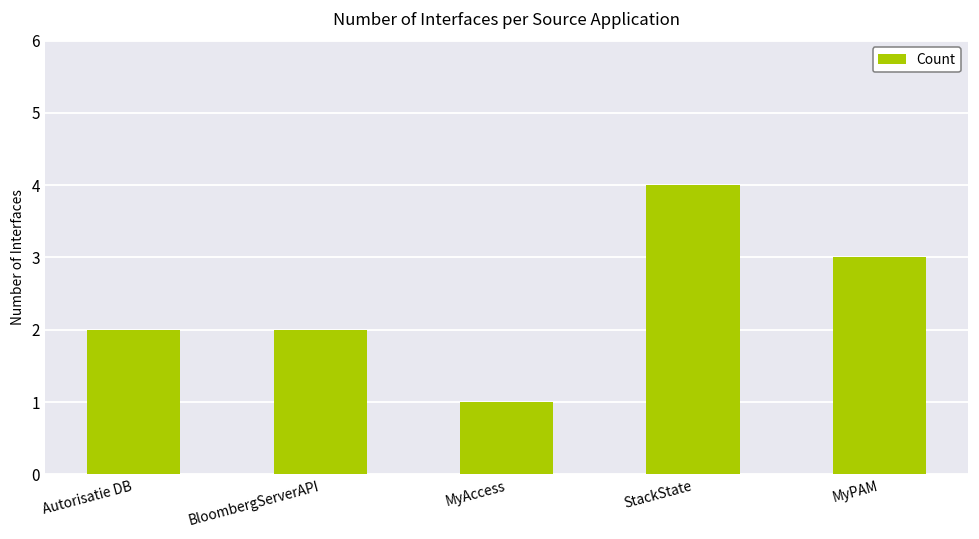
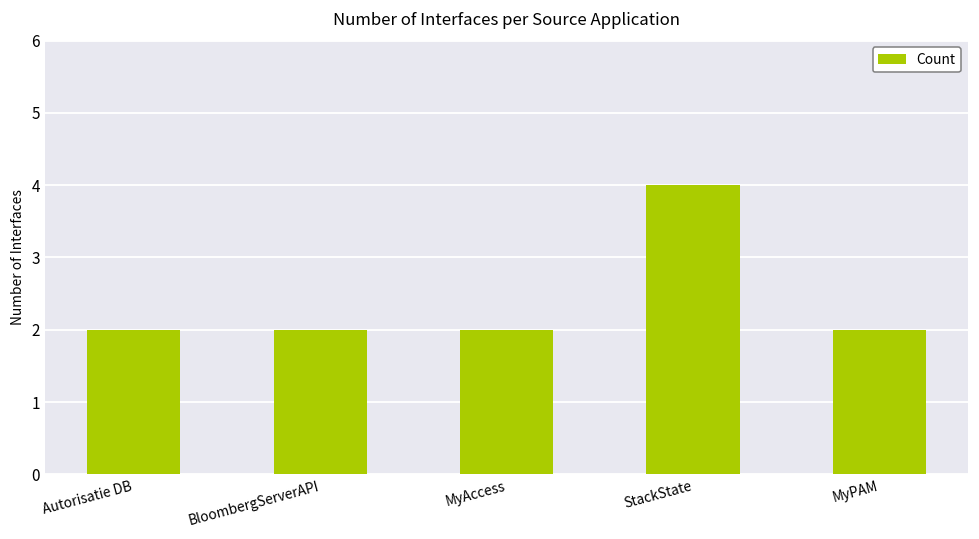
MyAccess: 1 -> 2
MyPAM: 3 -> 2
